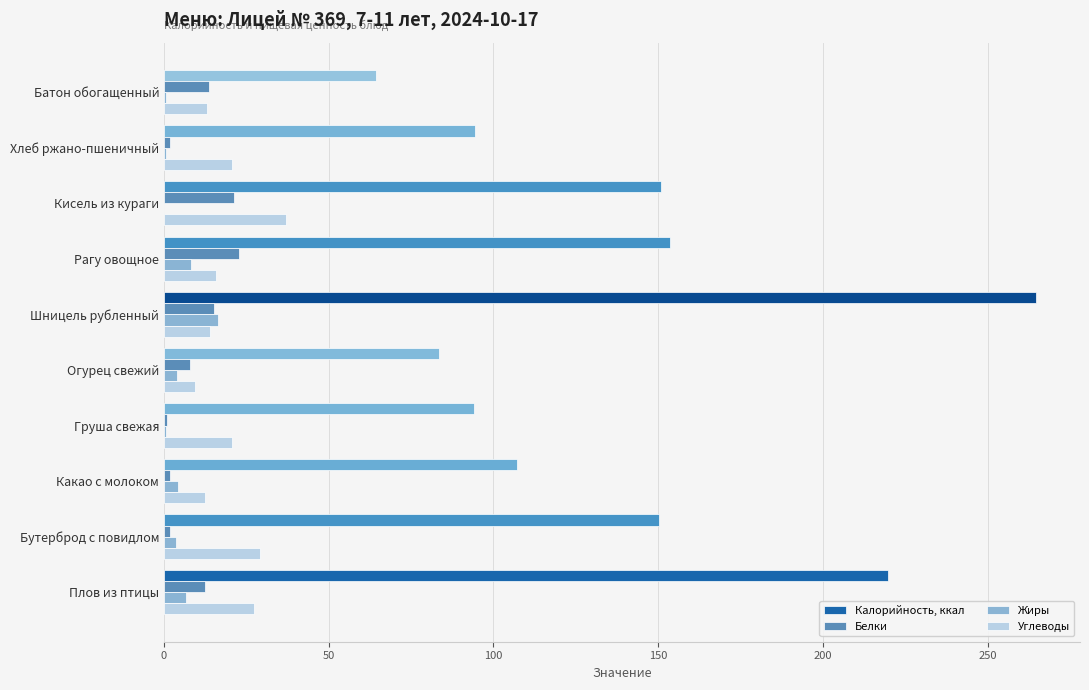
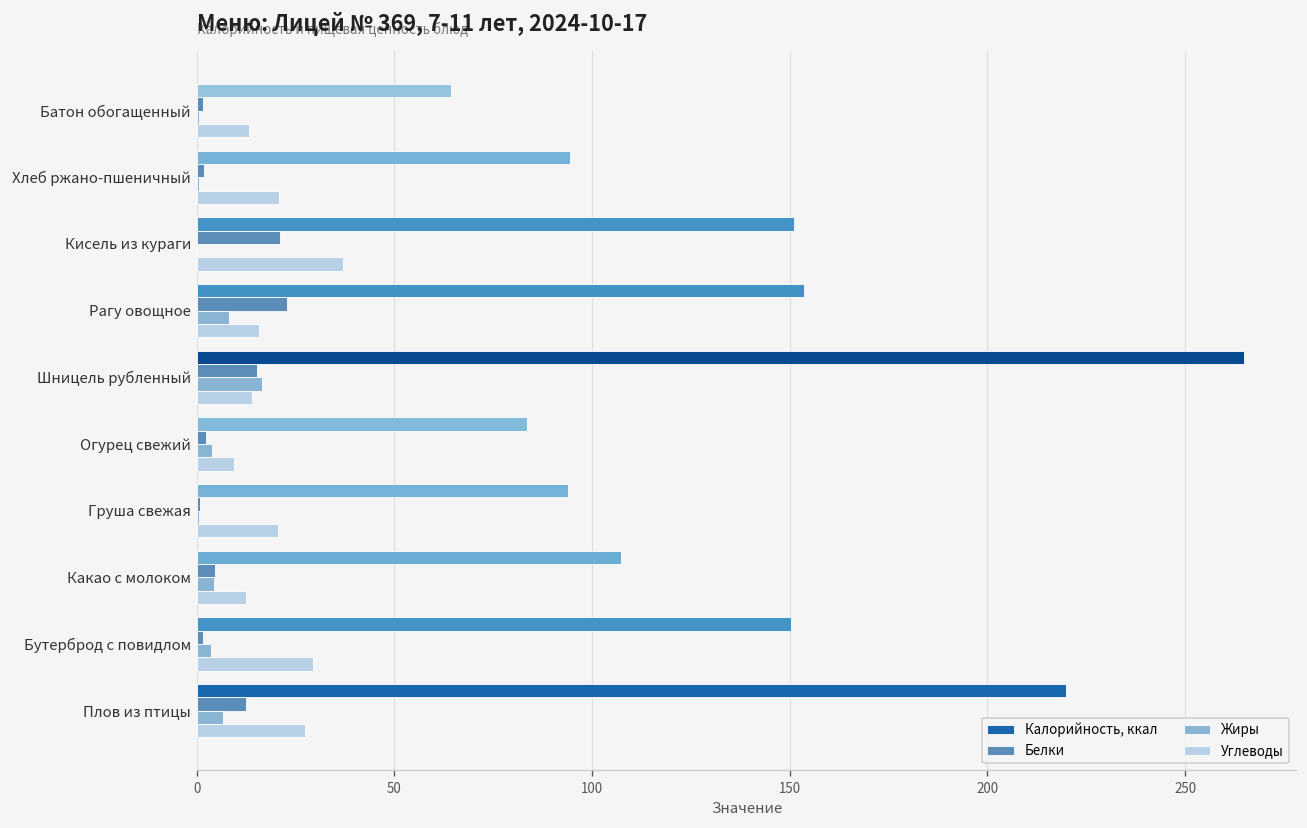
Белки, Батон обогащенный: 14 -> 2
Белки, Огурец свежий: 8 -> 2
Белки, Какао с молоком: 2 -> 5
